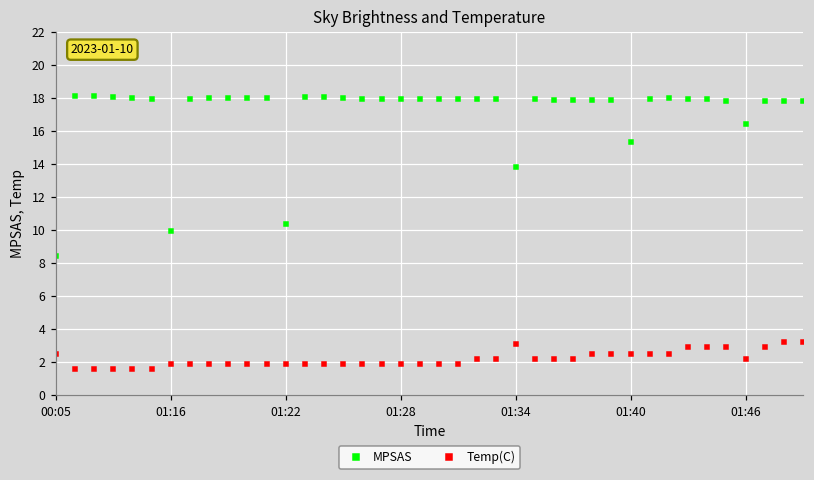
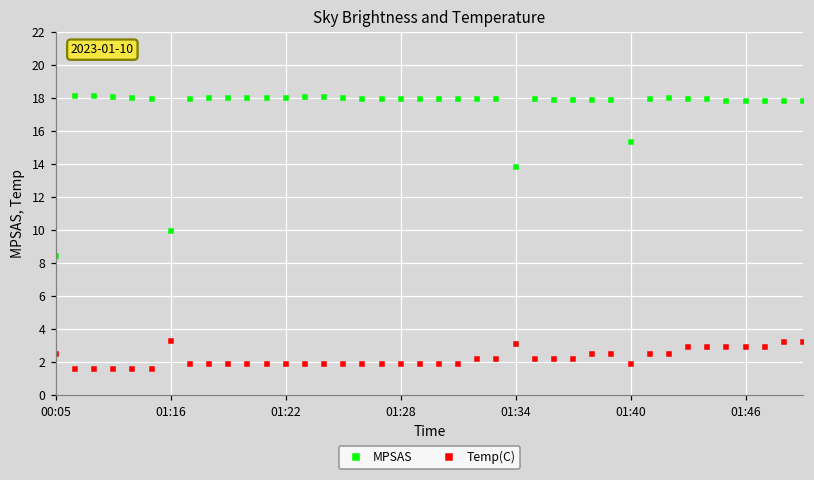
Temp(C), 01:16: 1.9 -> 3.3
MPSAS, 01:22: 10.4 -> 18.0
Temp(C), 01:40: 2.5 -> 1.9
MPSAS, 01:46: 16.5 -> 17.8
Temp(C), 01:46: 2.2 -> 2.9
